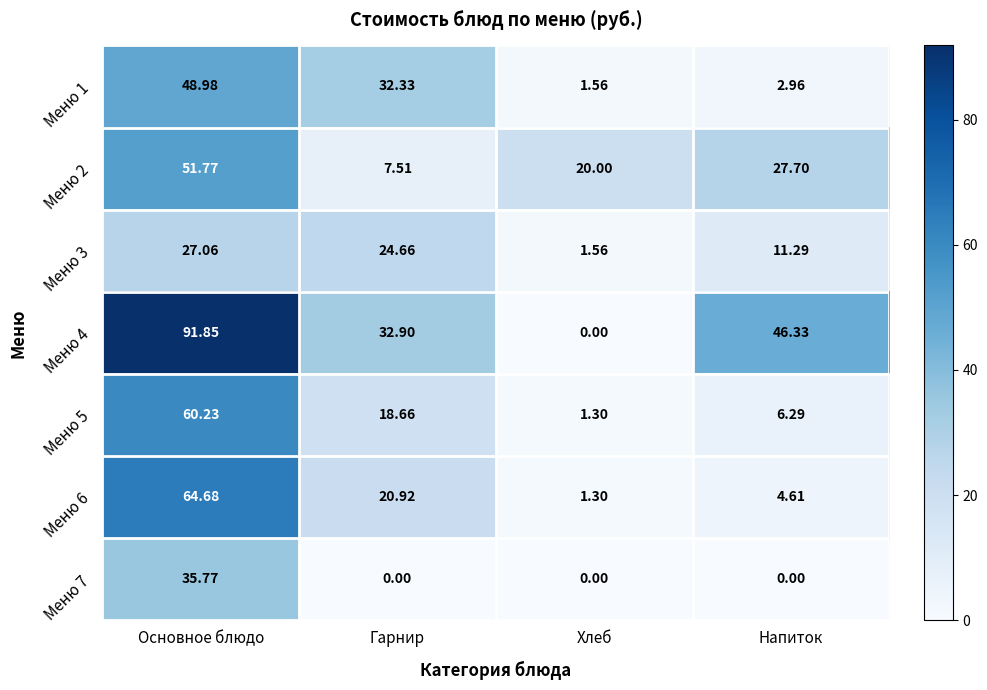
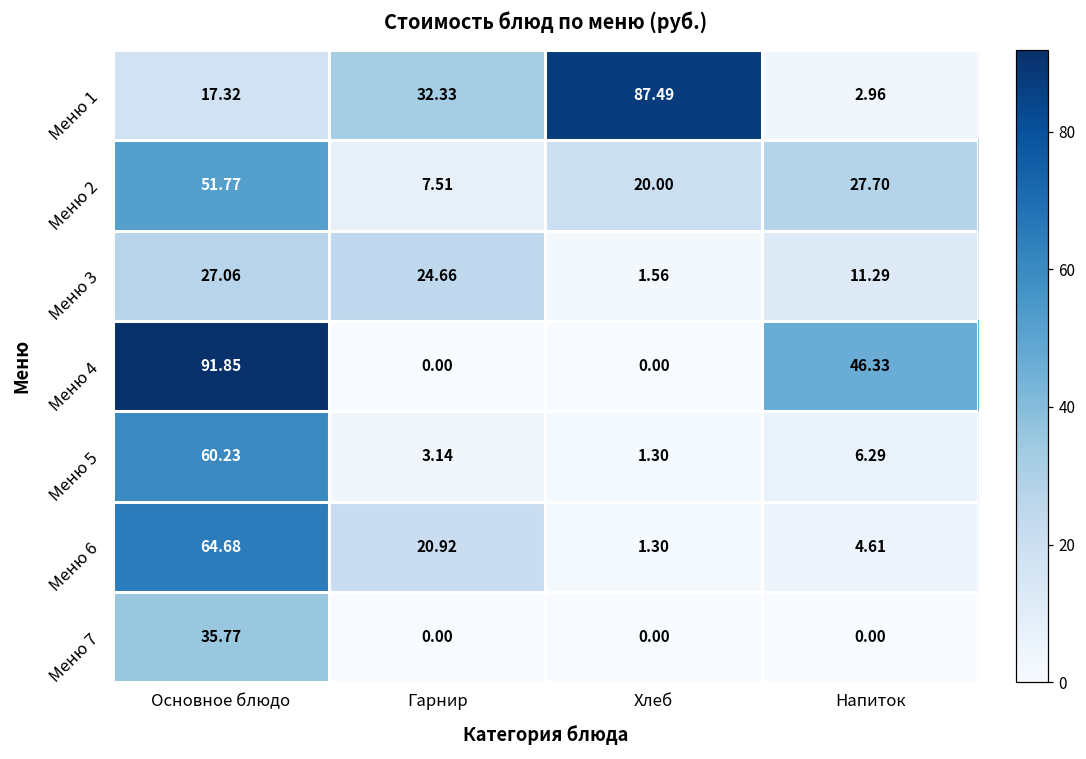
Меню 1, Основное блюдо: 48.98 -> 17.32
Меню 1, Хлеб: 1.56 -> 87.49
Меню 4, Гарнир: 32.90 -> 0.00
Меню 5, Гарнир: 18.66 -> 3.14
